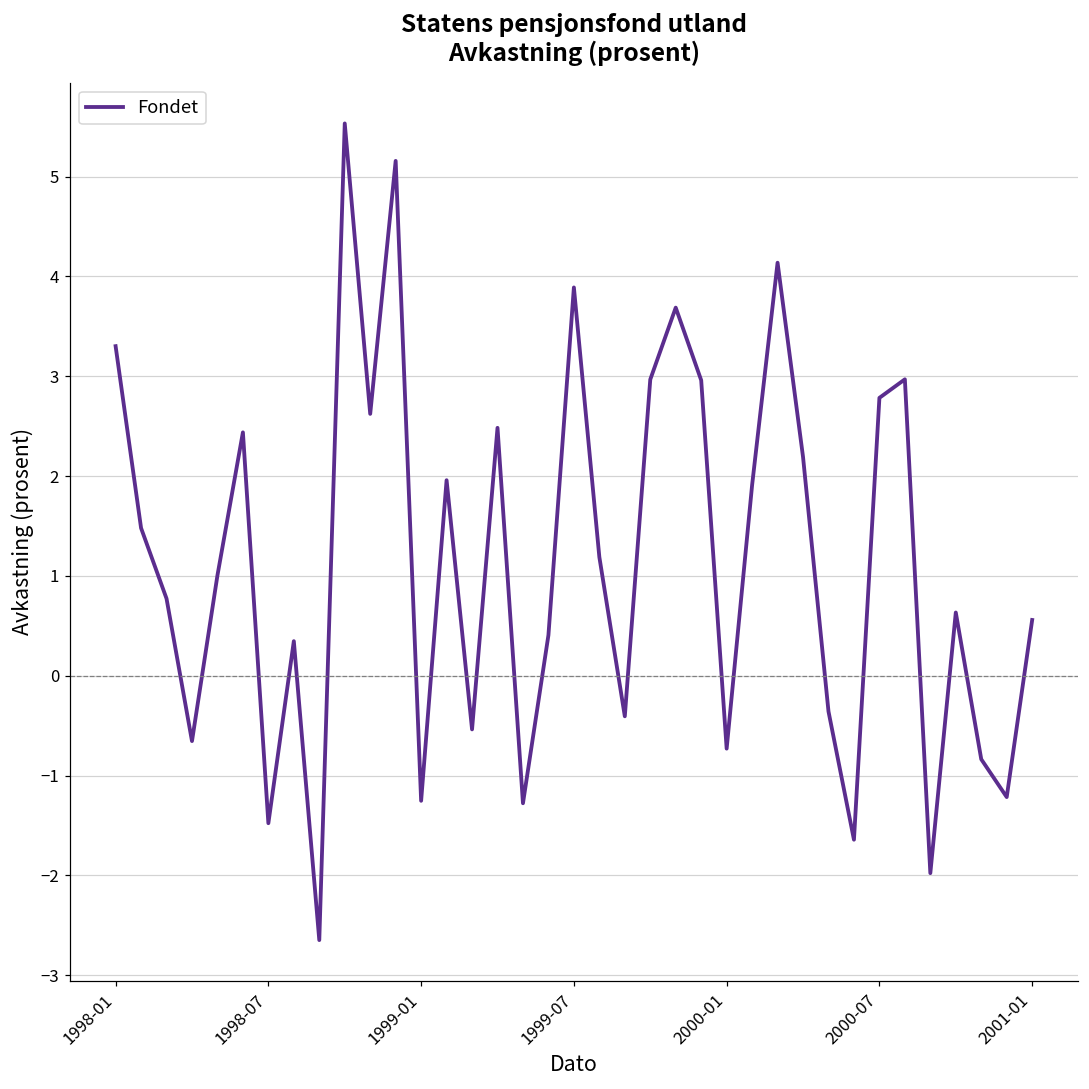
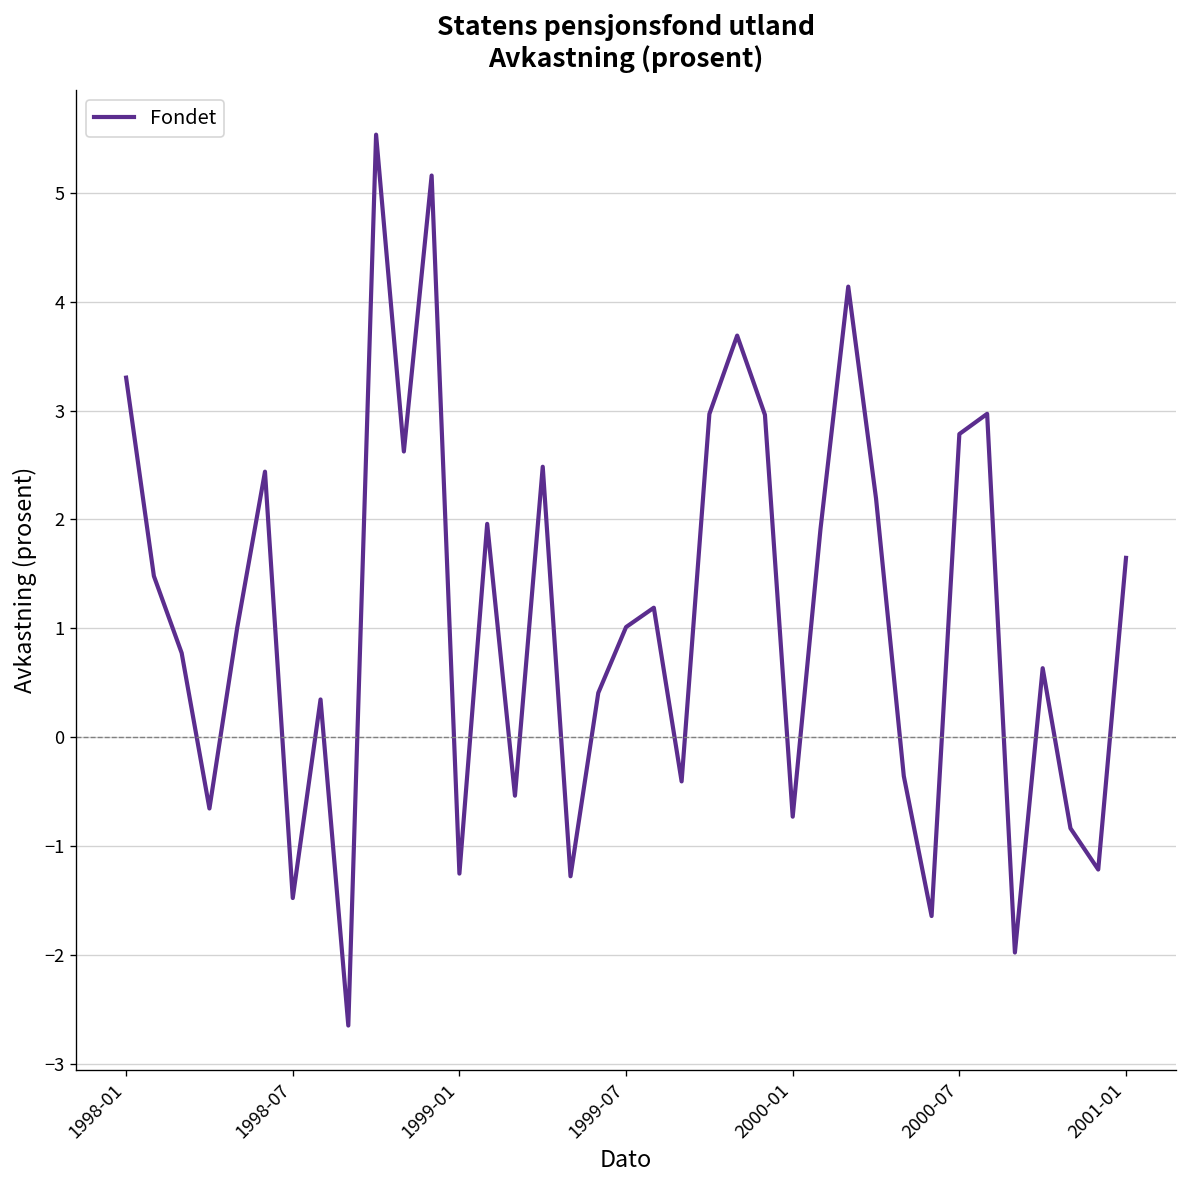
1999-07: 3.9 -> 1.0
2001-01: 0.6 -> 1.6
